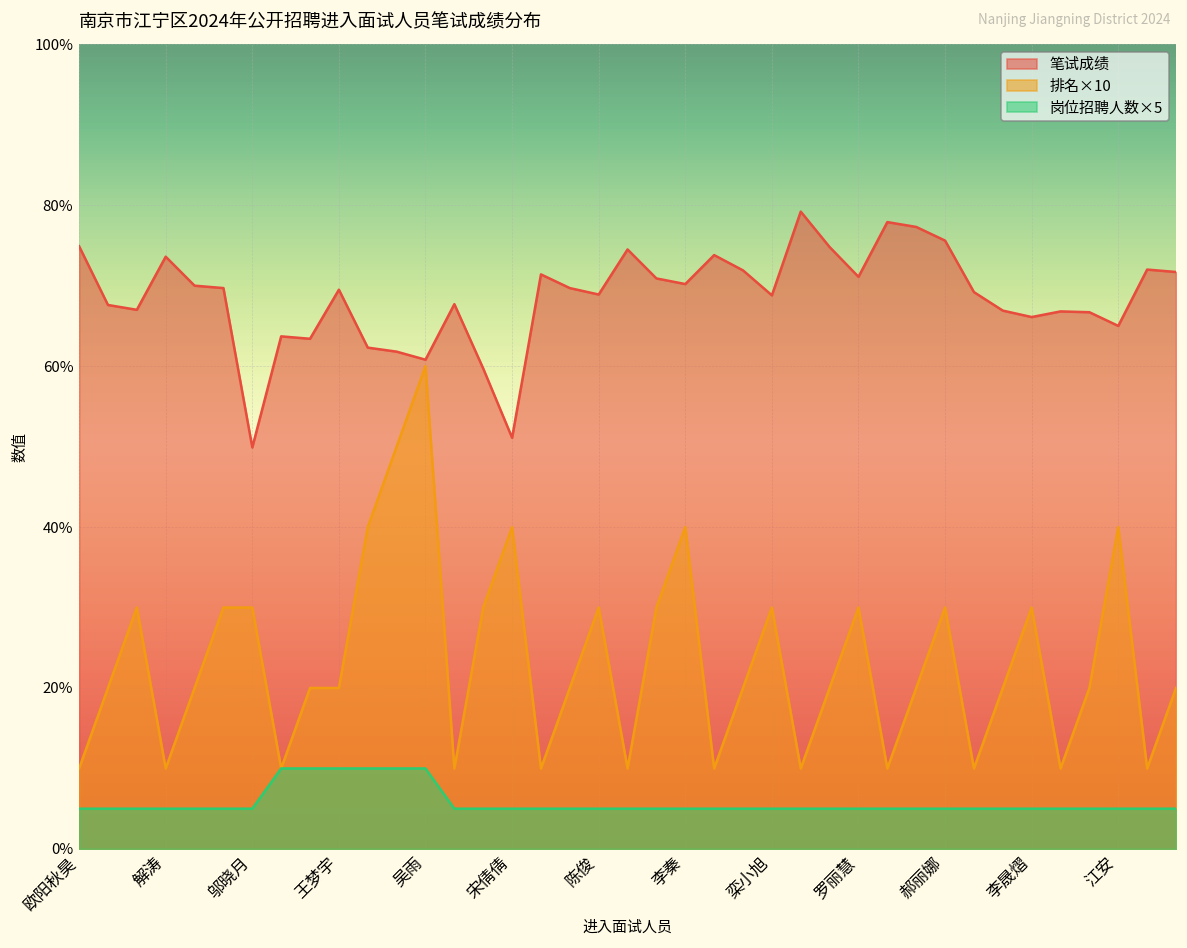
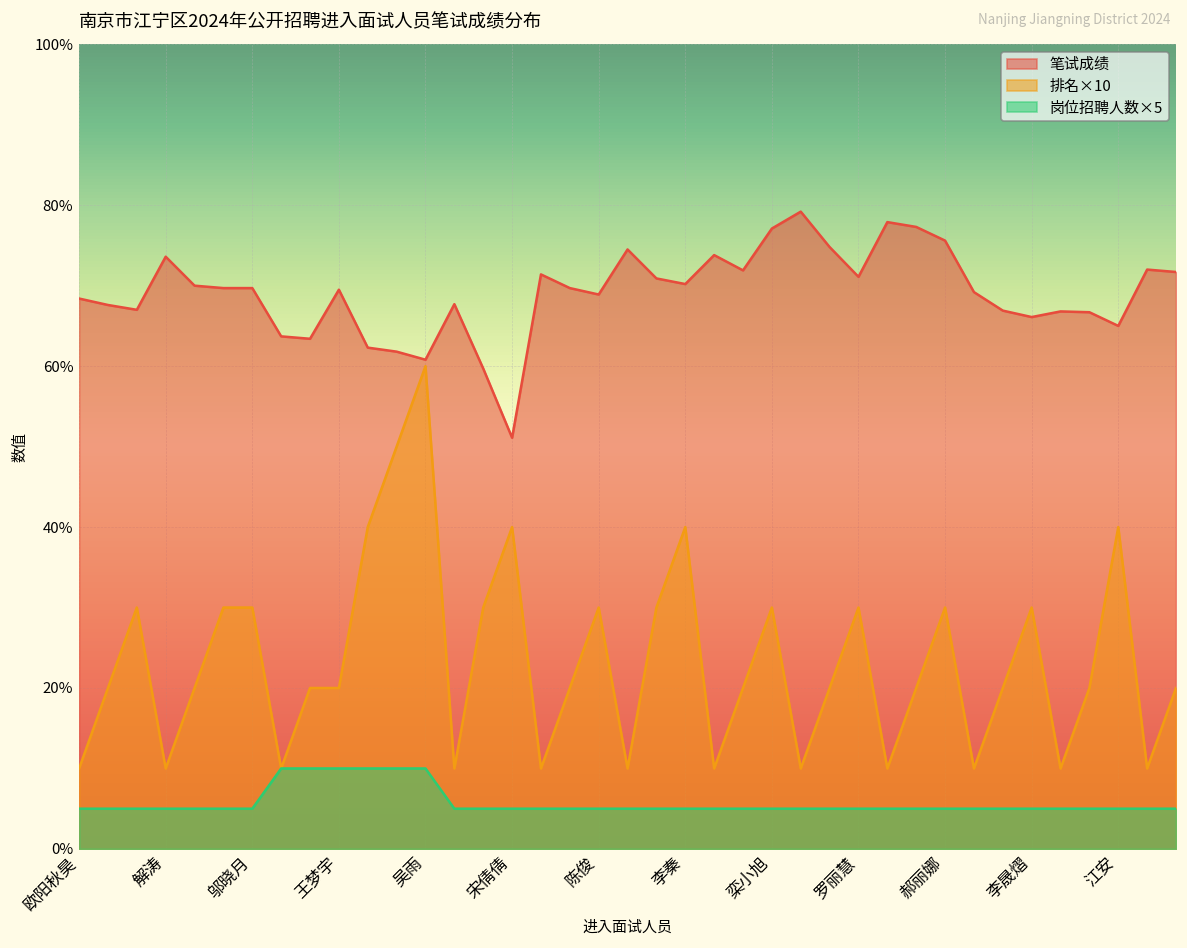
笔试成绩, 欧阳秋昊: 75% -> 68%
笔试成绩, 邬晓月: 50% -> 70%
笔试成绩, 栾小旭: 69% -> 77%
